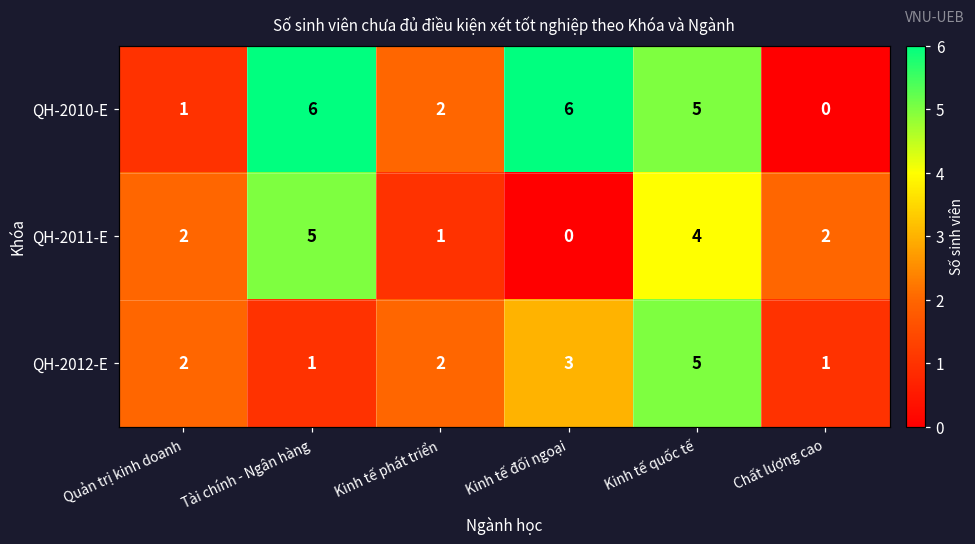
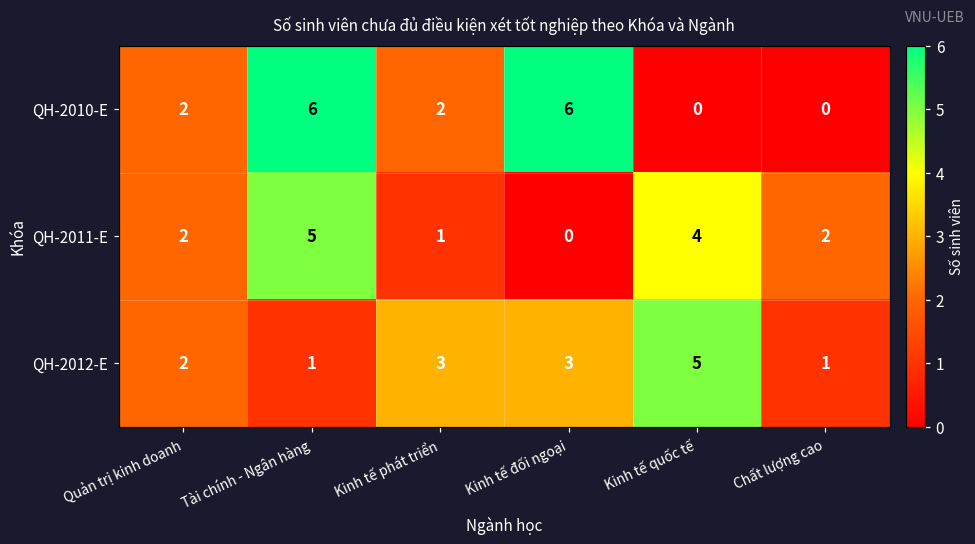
QH-2010-E, Quản trị kinh doanh: 1 -> 2
QH-2010-E, Kinh tế quốc tế: 5 -> 0
QH-2012-E, Kinh tế phát triển: 2 -> 3
